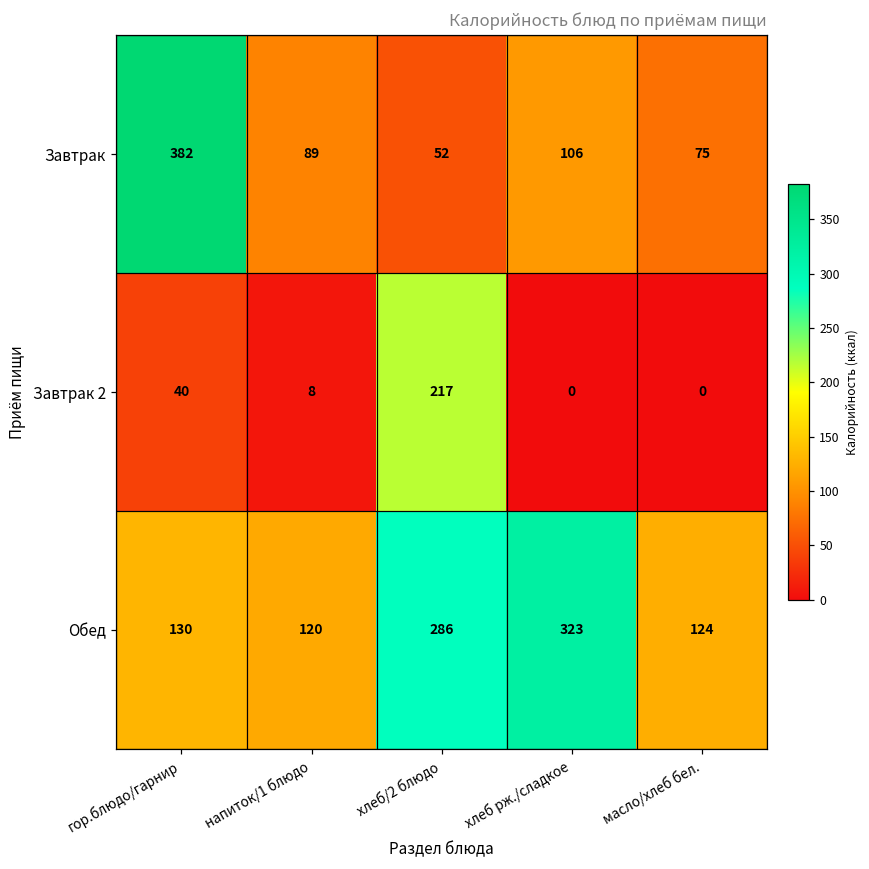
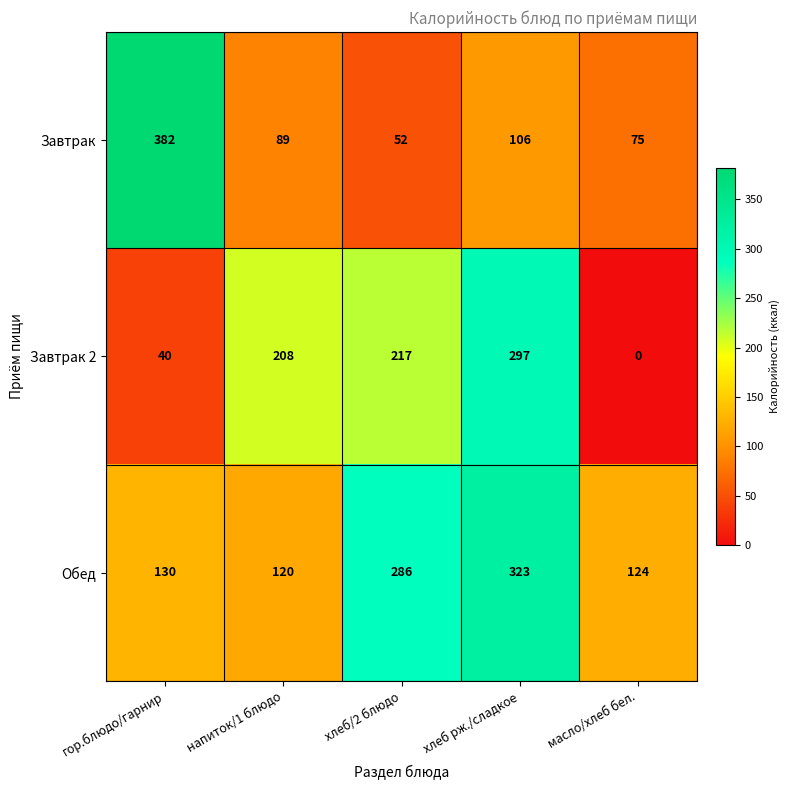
Завтрак 2, напиток/1 блюдо: 8 -> 208
Завтрак 2, хлеб рж./сладкое: 0 -> 297
